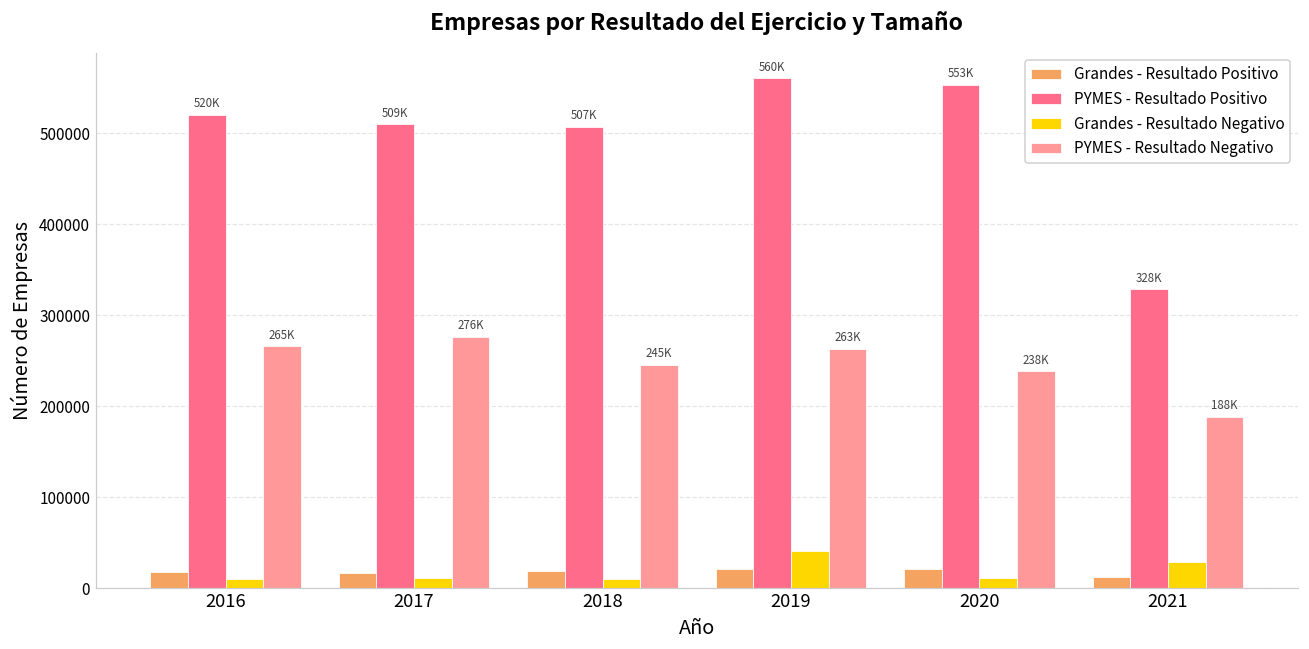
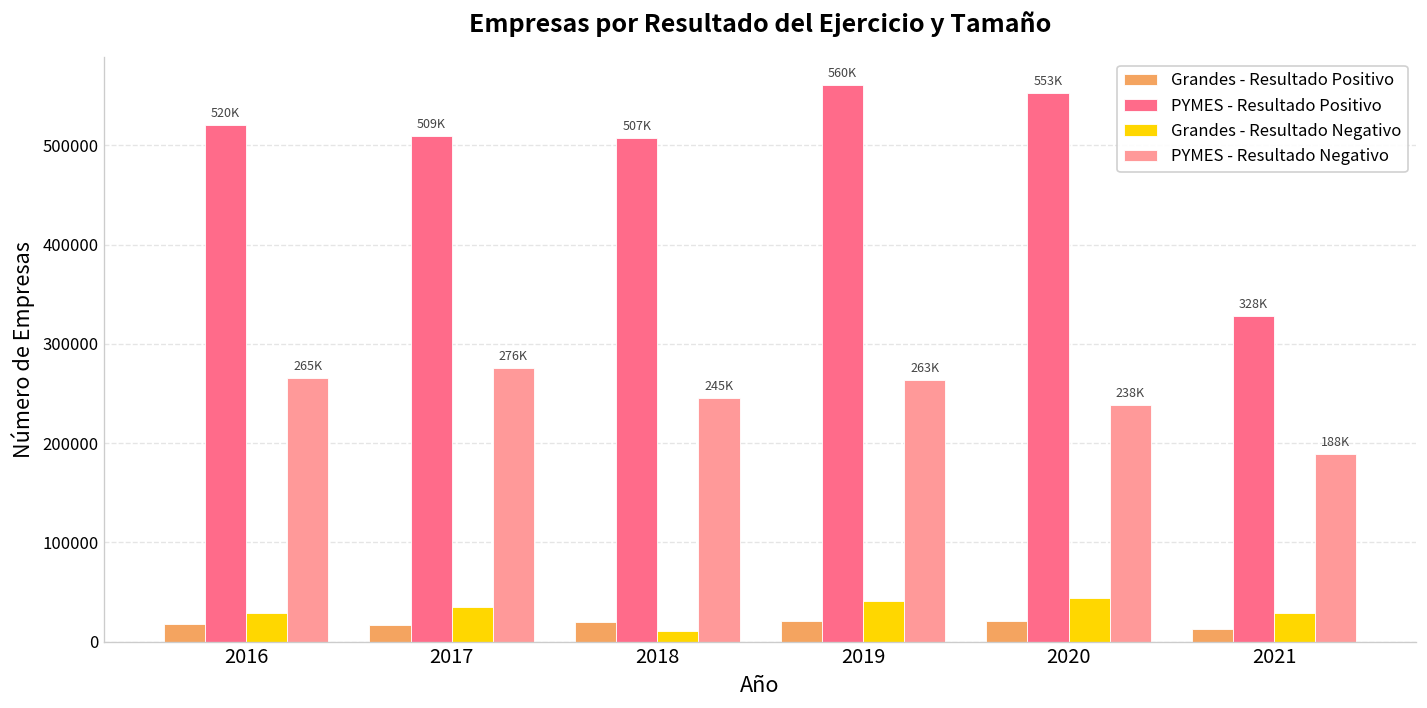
Grandes - Resultado Negativo, 2016: 10000 -> 30000
Grandes - Resultado Negativo, 2017: 10000 -> 40000
Grandes - Resultado Negativo, 2020: 10000 -> 40000
